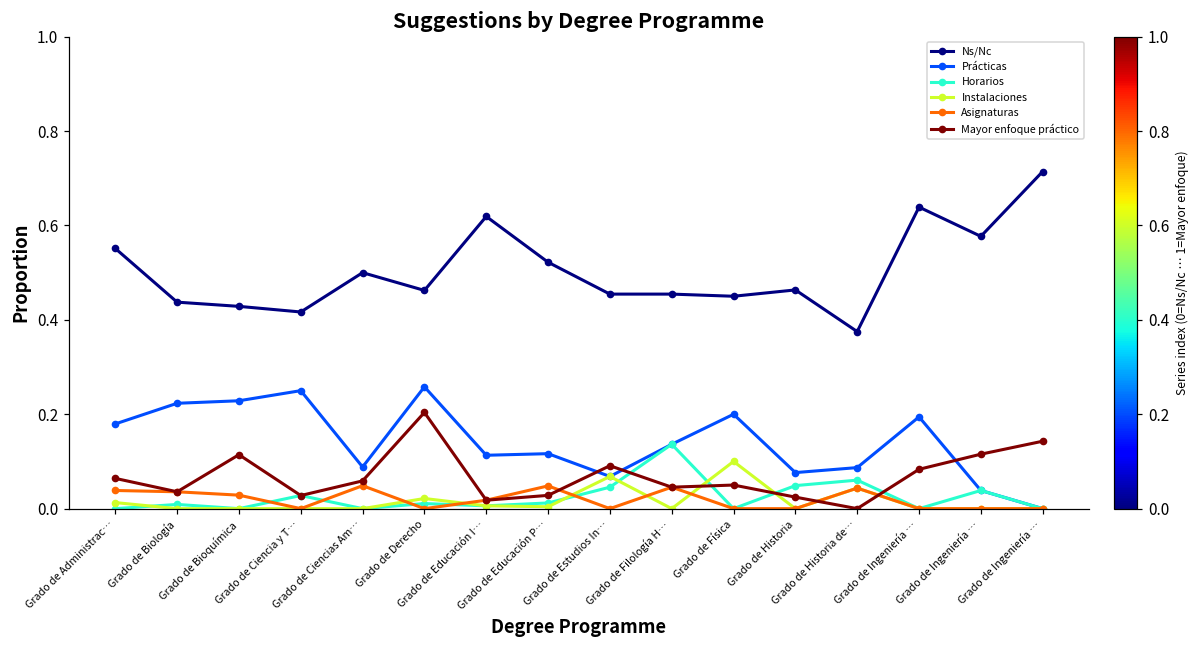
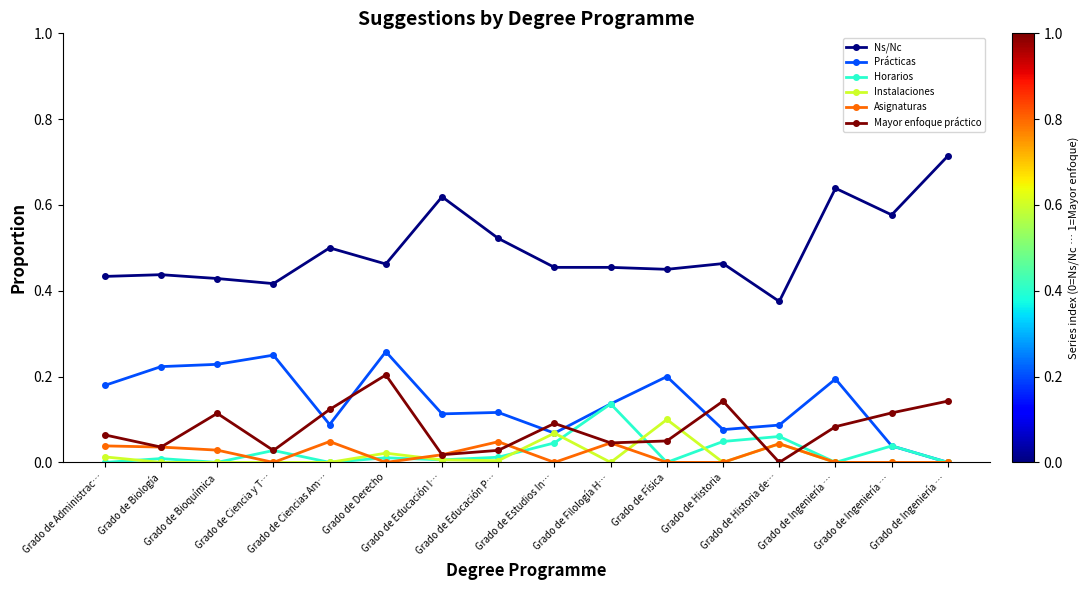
Ns/Nc, Grado de Administrac…: 0.55 -> 0.43
Mayor enfoque práctico, Grado de Ciencias Am…: 0.06 -> 0.12
Mayor enfoque práctico, Grado de Historia: 0.02 -> 0.14
